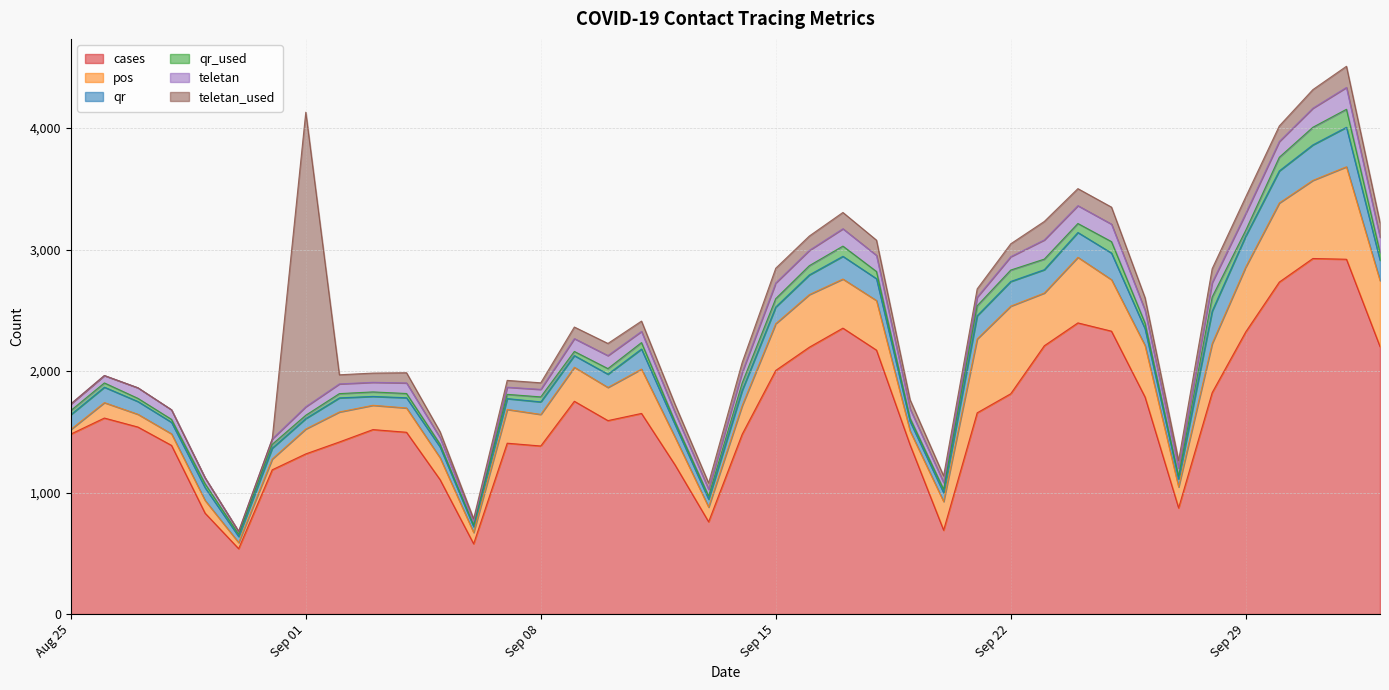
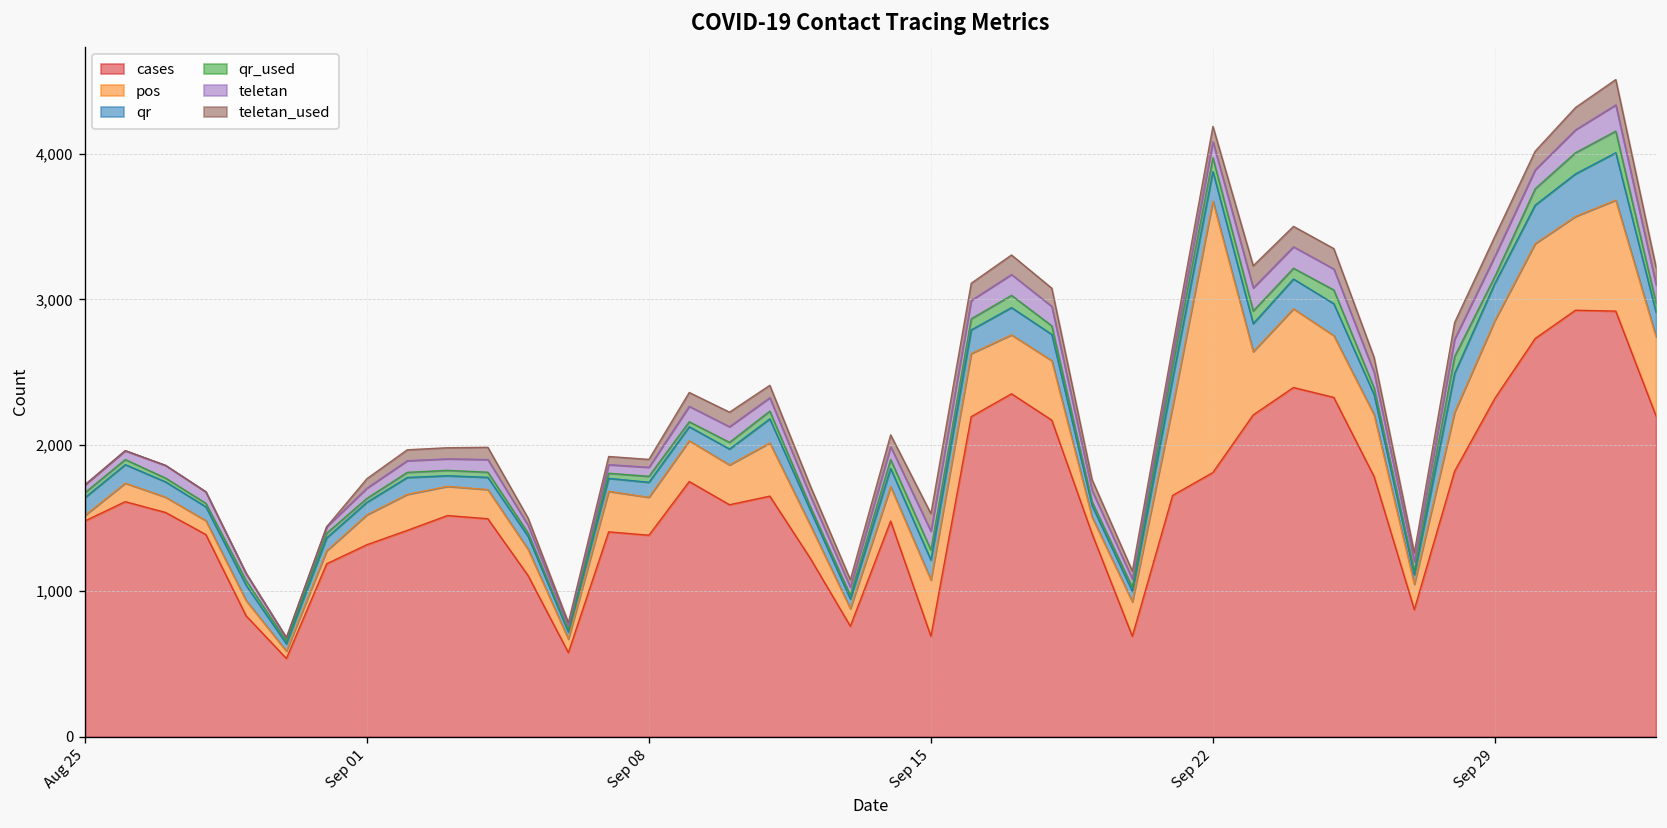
teletan_used, Sep 01: 2,420 -> 70
cases, Sep 15: 2,010 -> 690
pos, Sep 22: 720 -> 1,860
